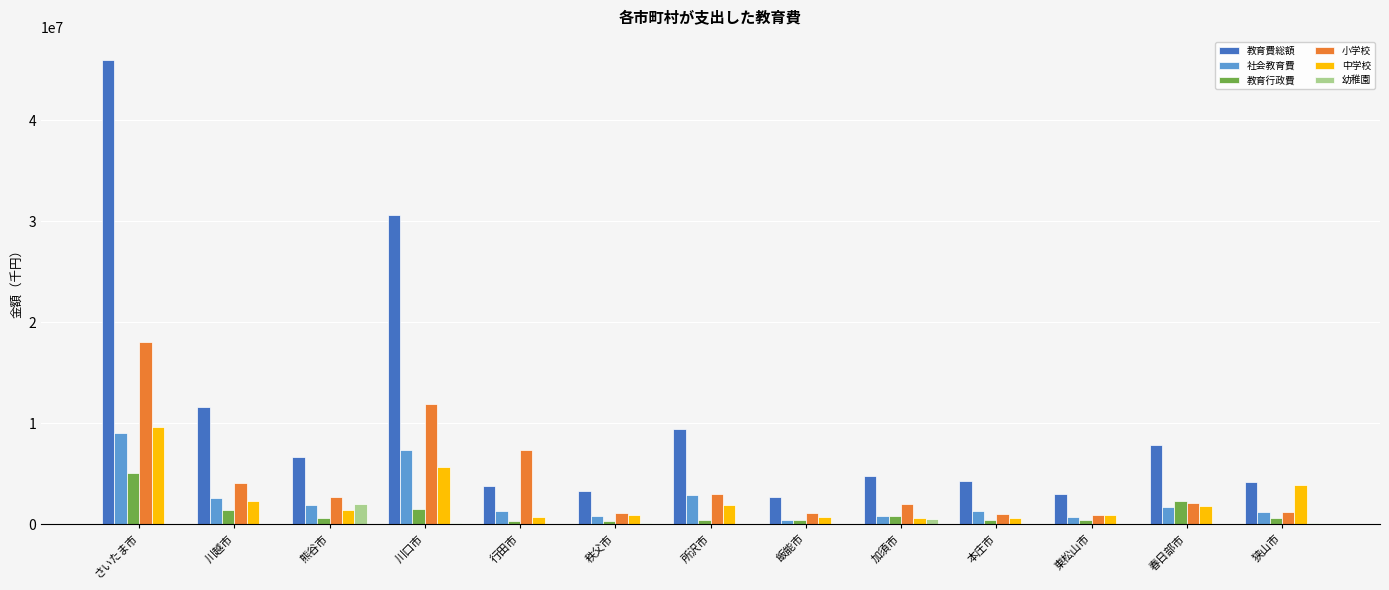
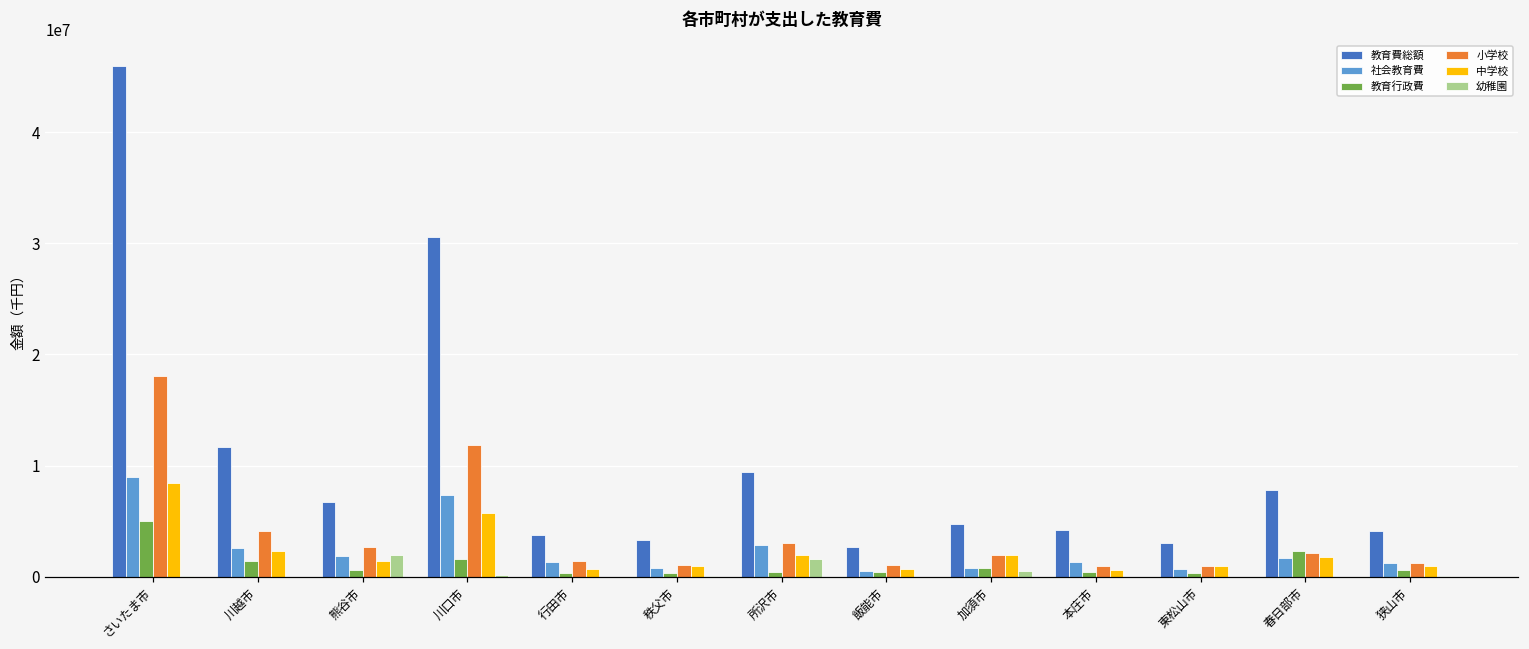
中学校, さいたま市: 9600000 -> 8400000
小学校, 行田市: 7400000 -> 1400000
幼稚園, 所沢市: 100000 -> 1600000
中学校, 加須市: 600000 -> 2000000
中学校, 狭山市: 3900000 -> 1000000
